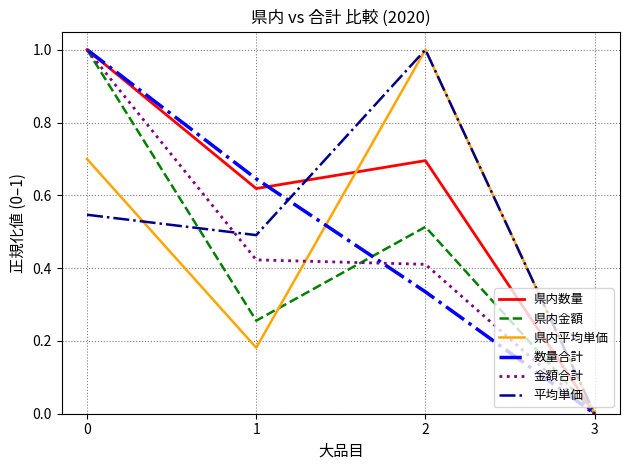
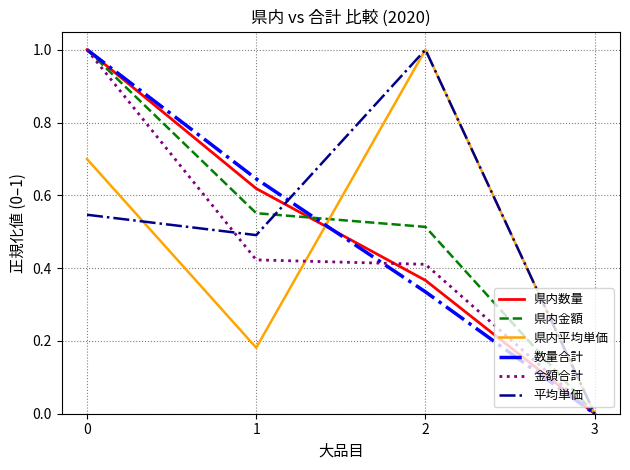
県内金額, 1: 0.26 -> 0.55
県内数量, 2: 0.70 -> 0.37
